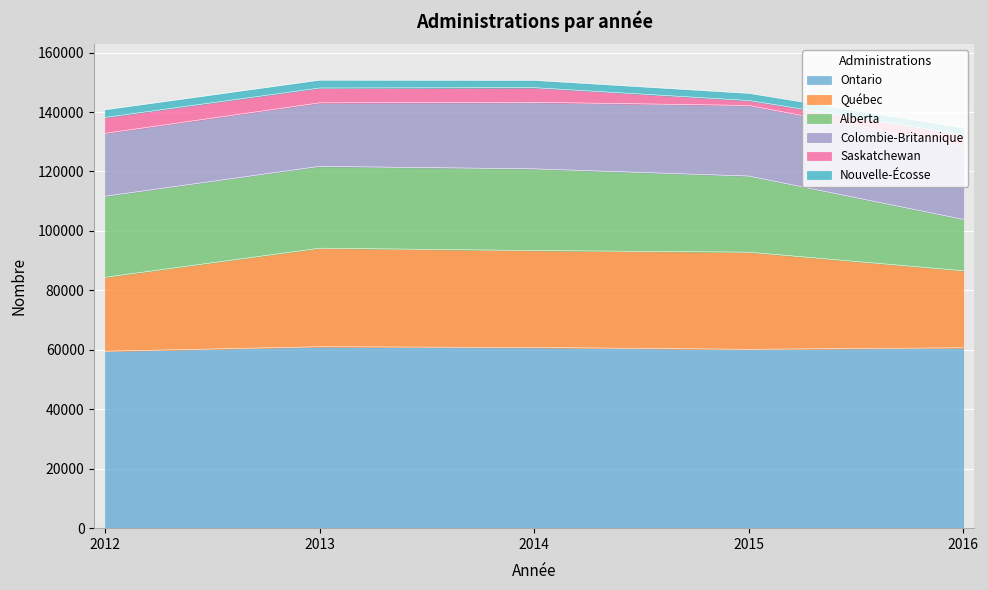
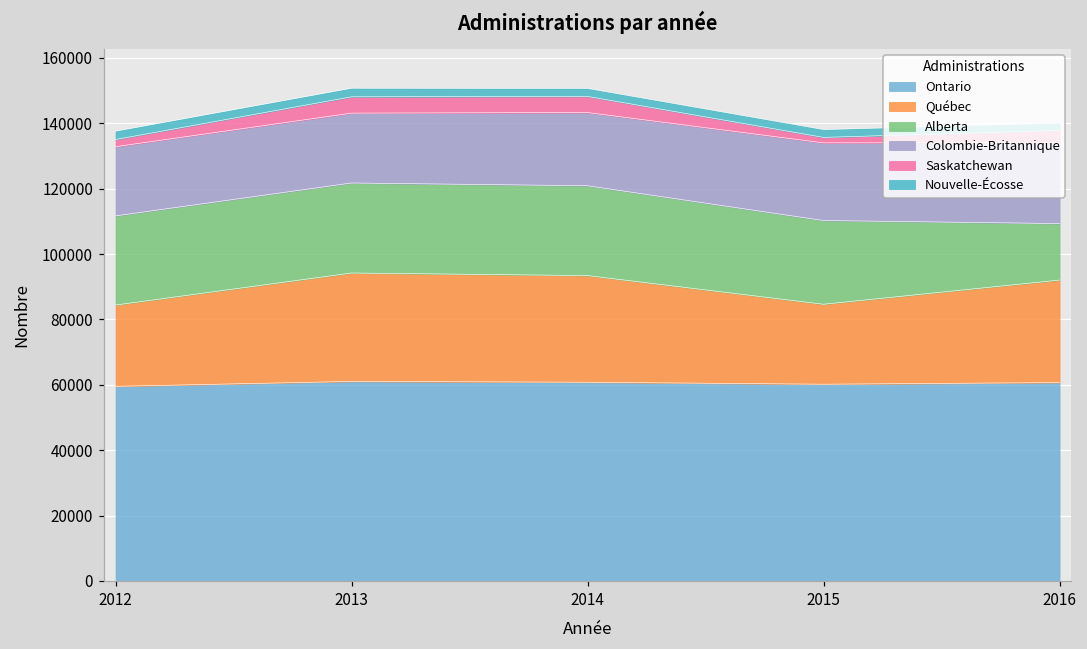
Saskatchewan, 2012: 5000 -> 2000
Québec, 2015: 33000 -> 24000
Québec, 2016: 26000 -> 31000
